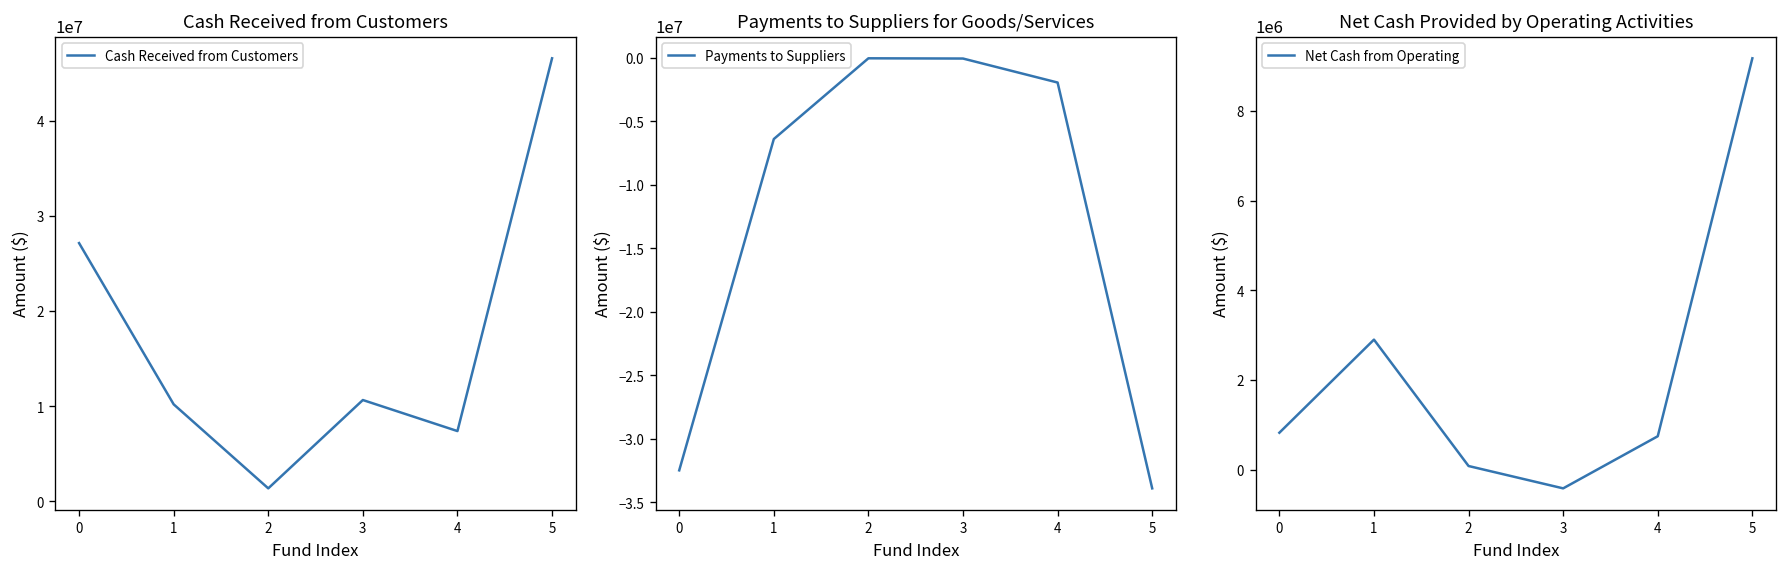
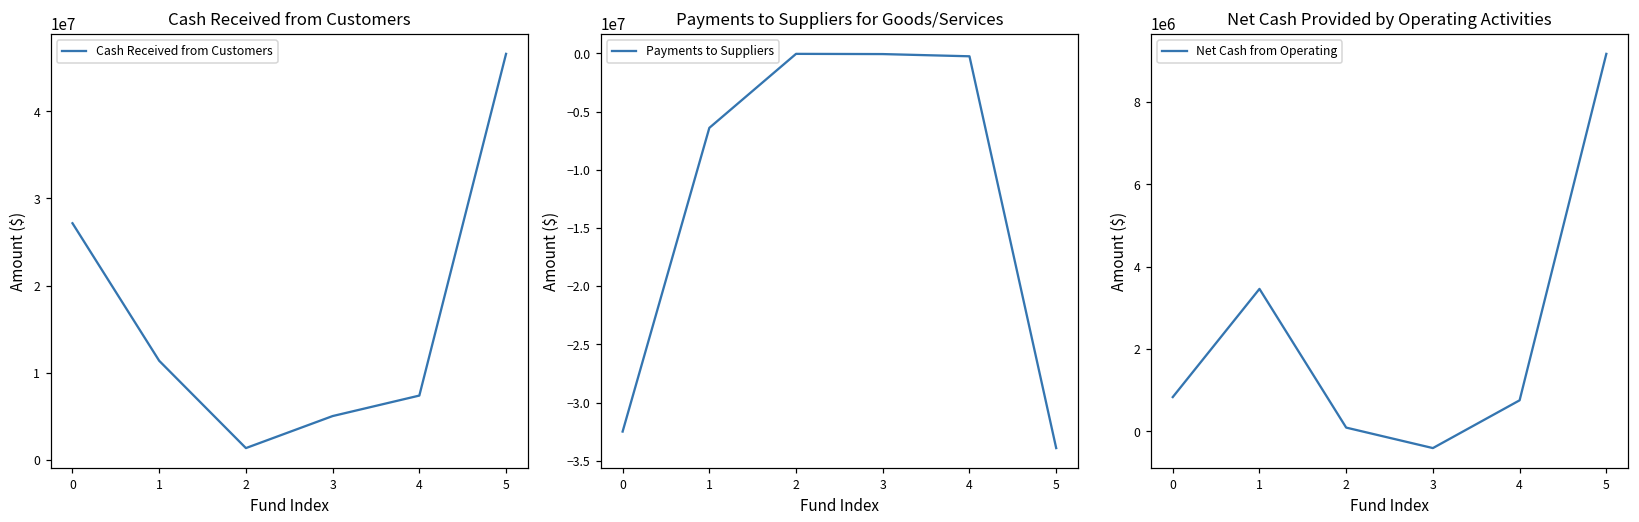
Cash Received from Customers, 1: 10000000 -> 11000000
Cash Received from Customers, 3: 11000000 -> 5000000
Payments to Suppliers for Goods/Services, 4: -2000000 -> -300000
Net Cash Provided by Operating Activities, 1: 2900000 -> 3500000
